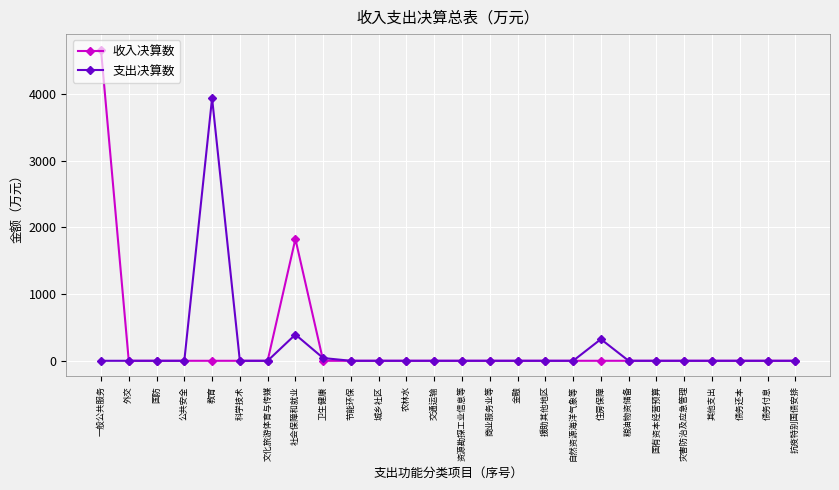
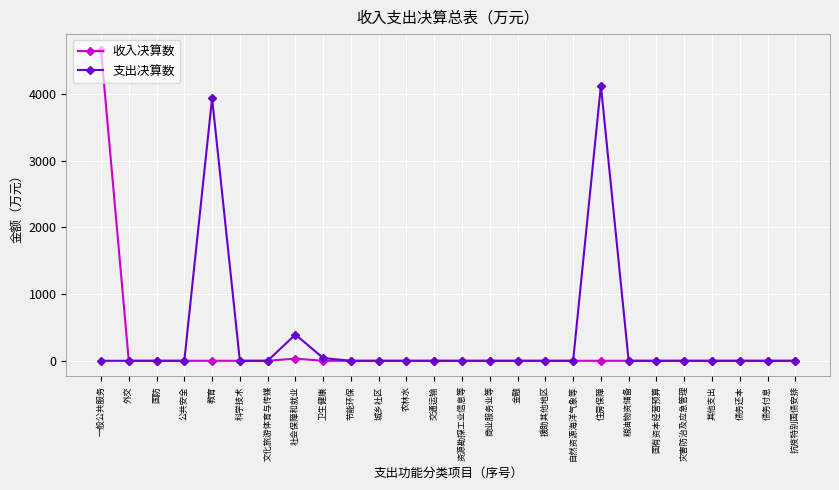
收入决算数, 社会保障和就业: 1800 -> 0
支出决算数, 住房保障: 300 -> 4100
